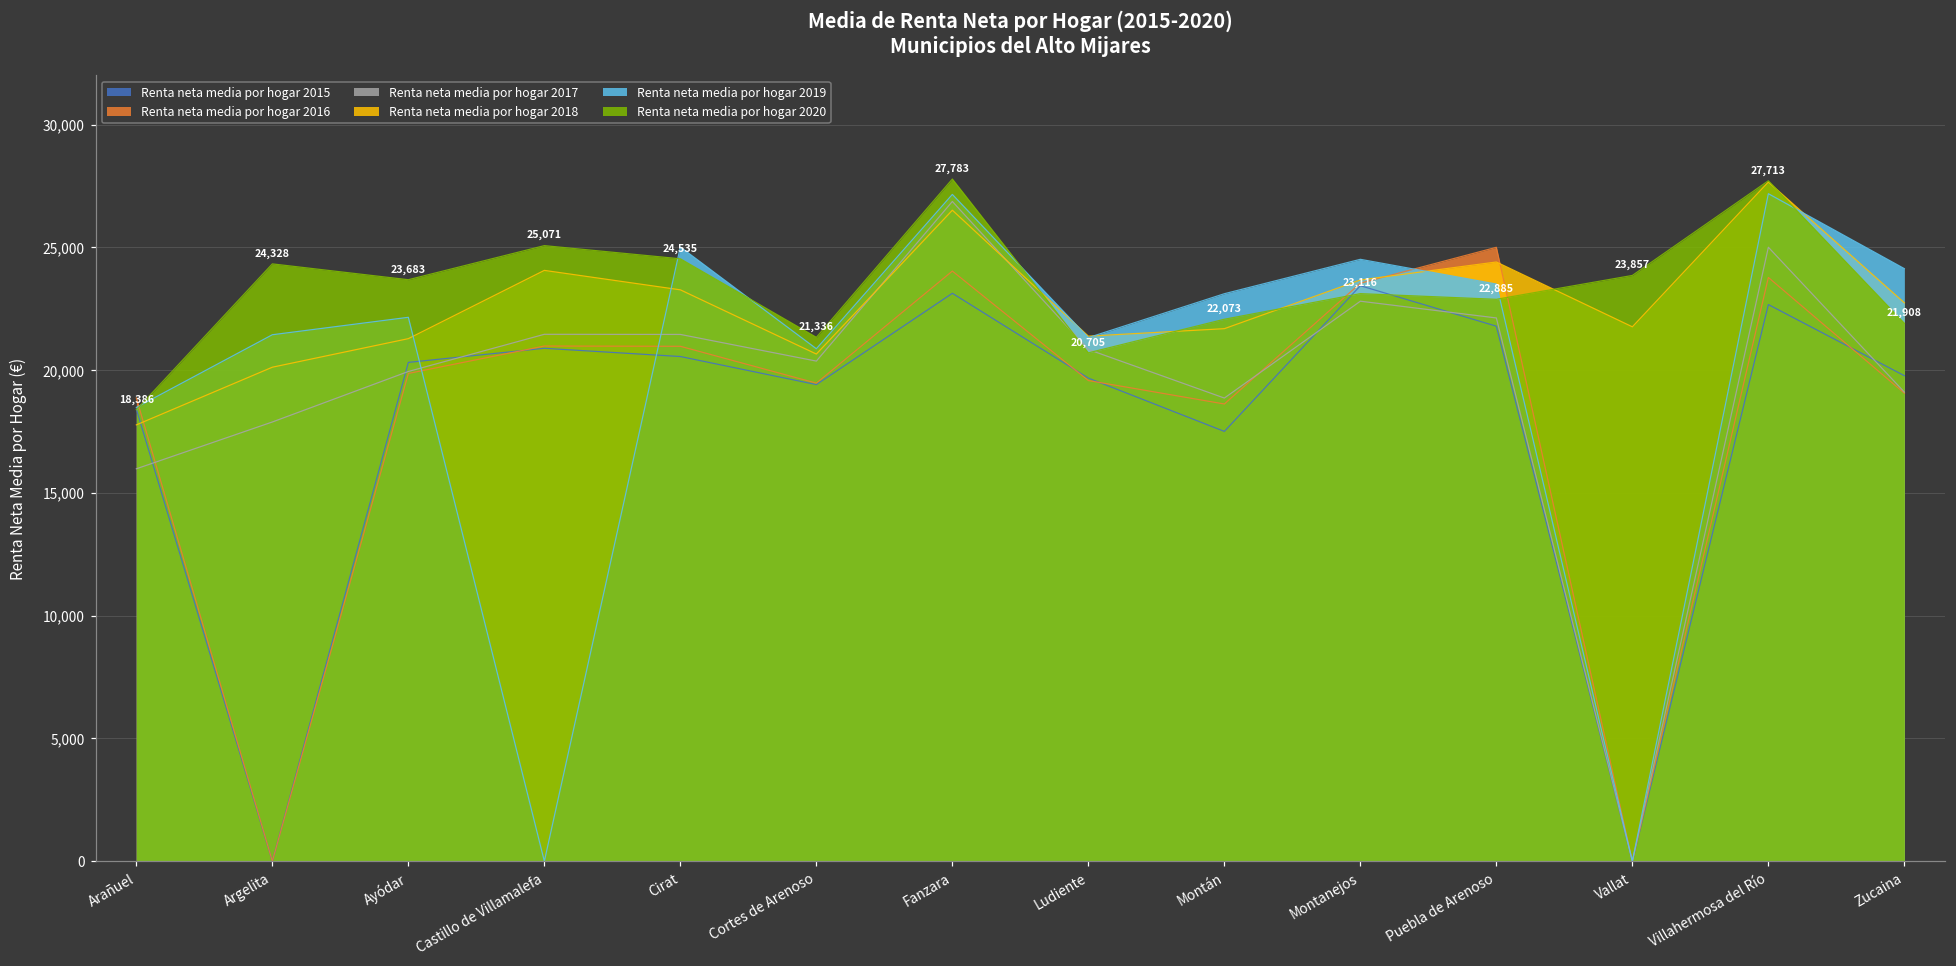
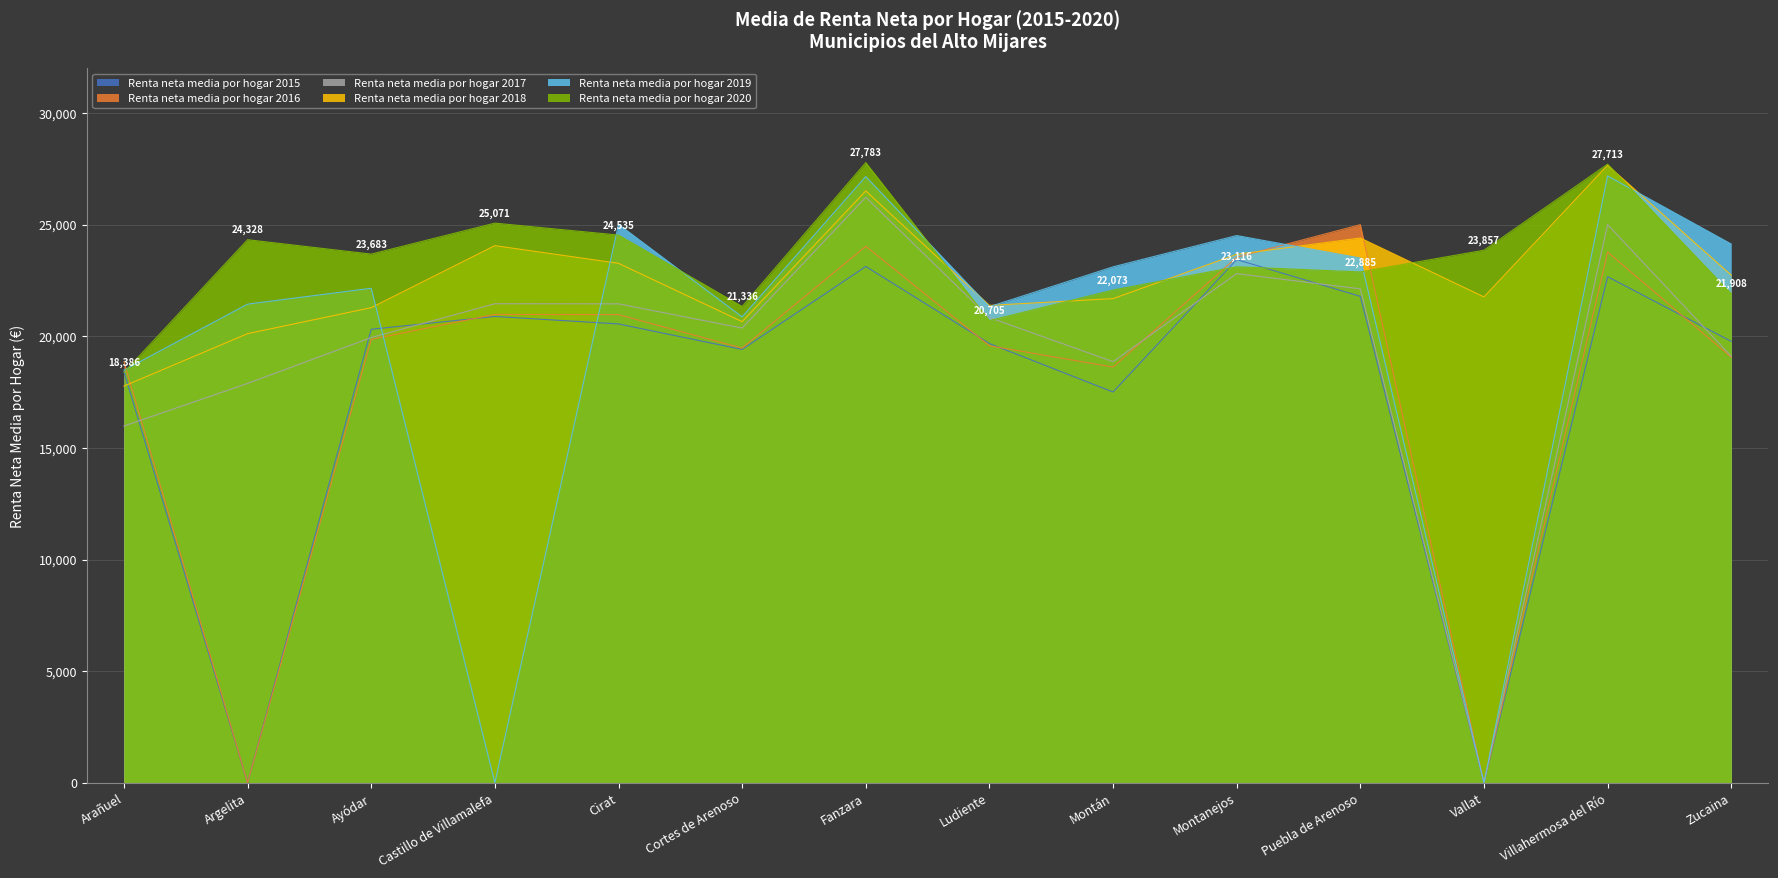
Renta neta media por hogar 2017, Fanzara: 26,900 -> 26,200
